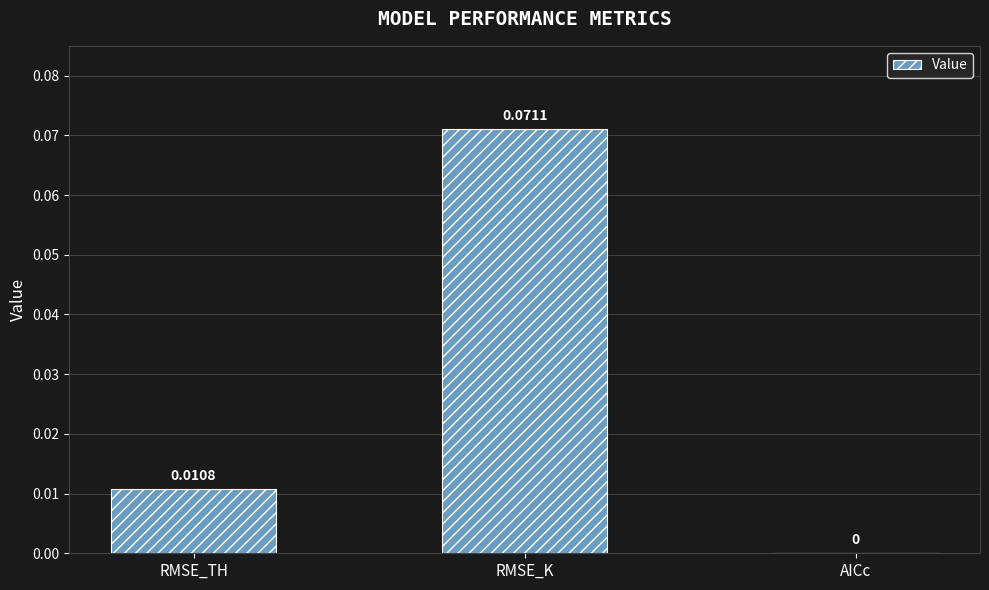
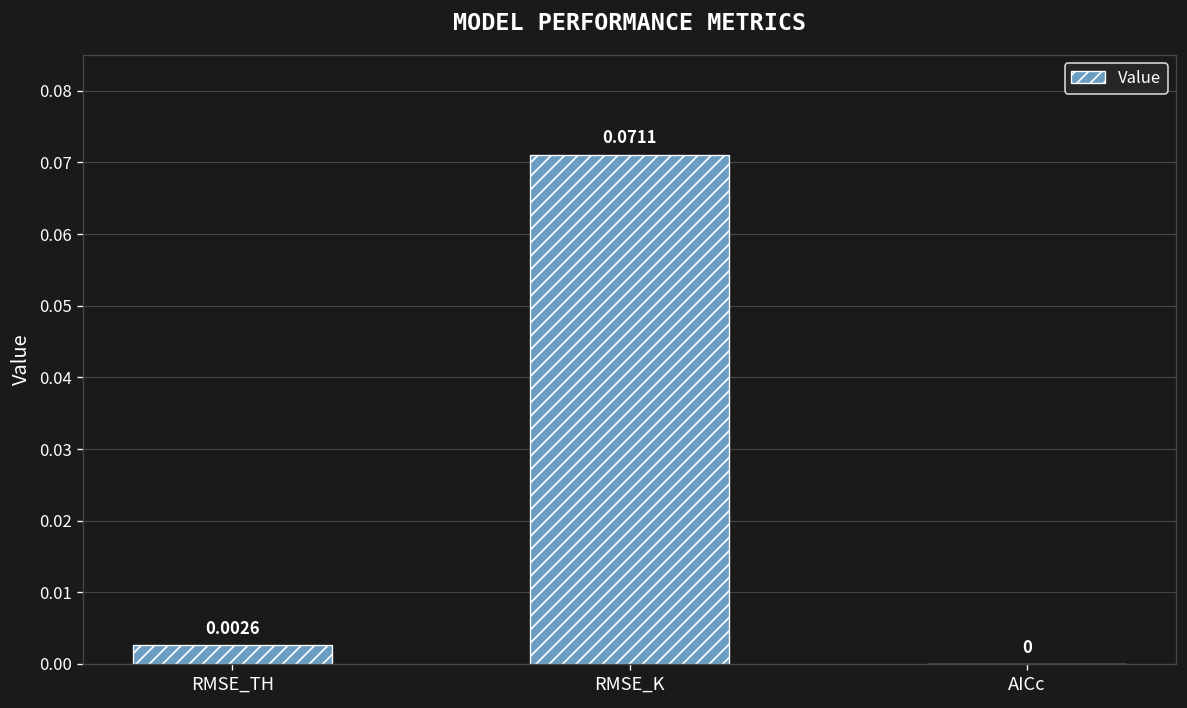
RMSE_TH: 0.0108 -> 0.0026
